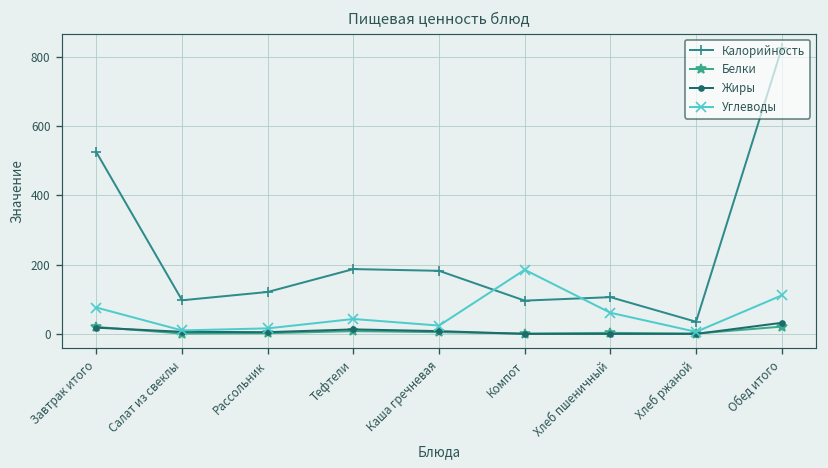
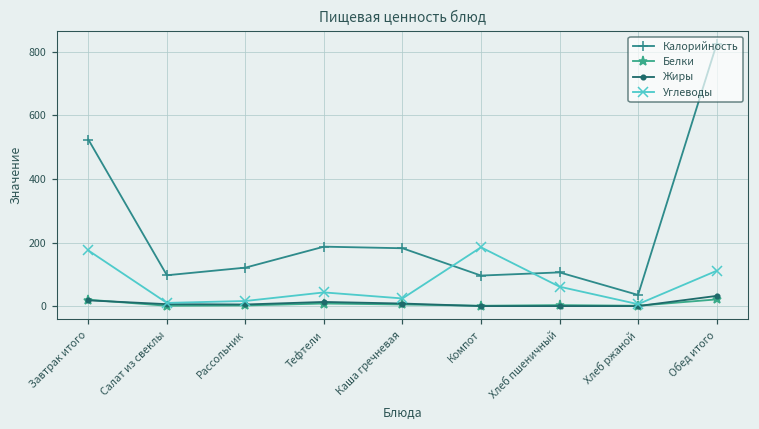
Углеводы, Завтрак итого: 80 -> 180
